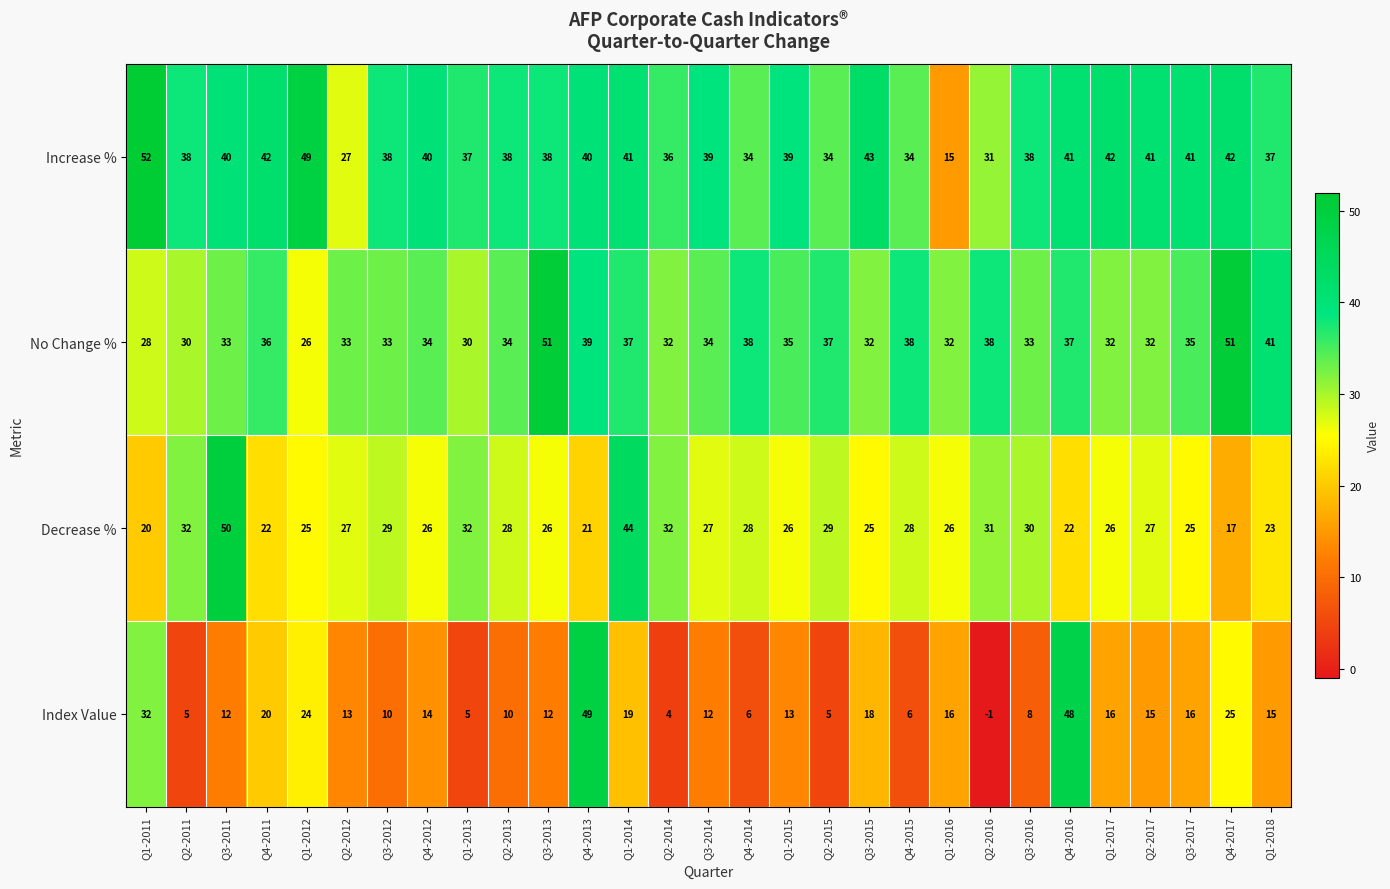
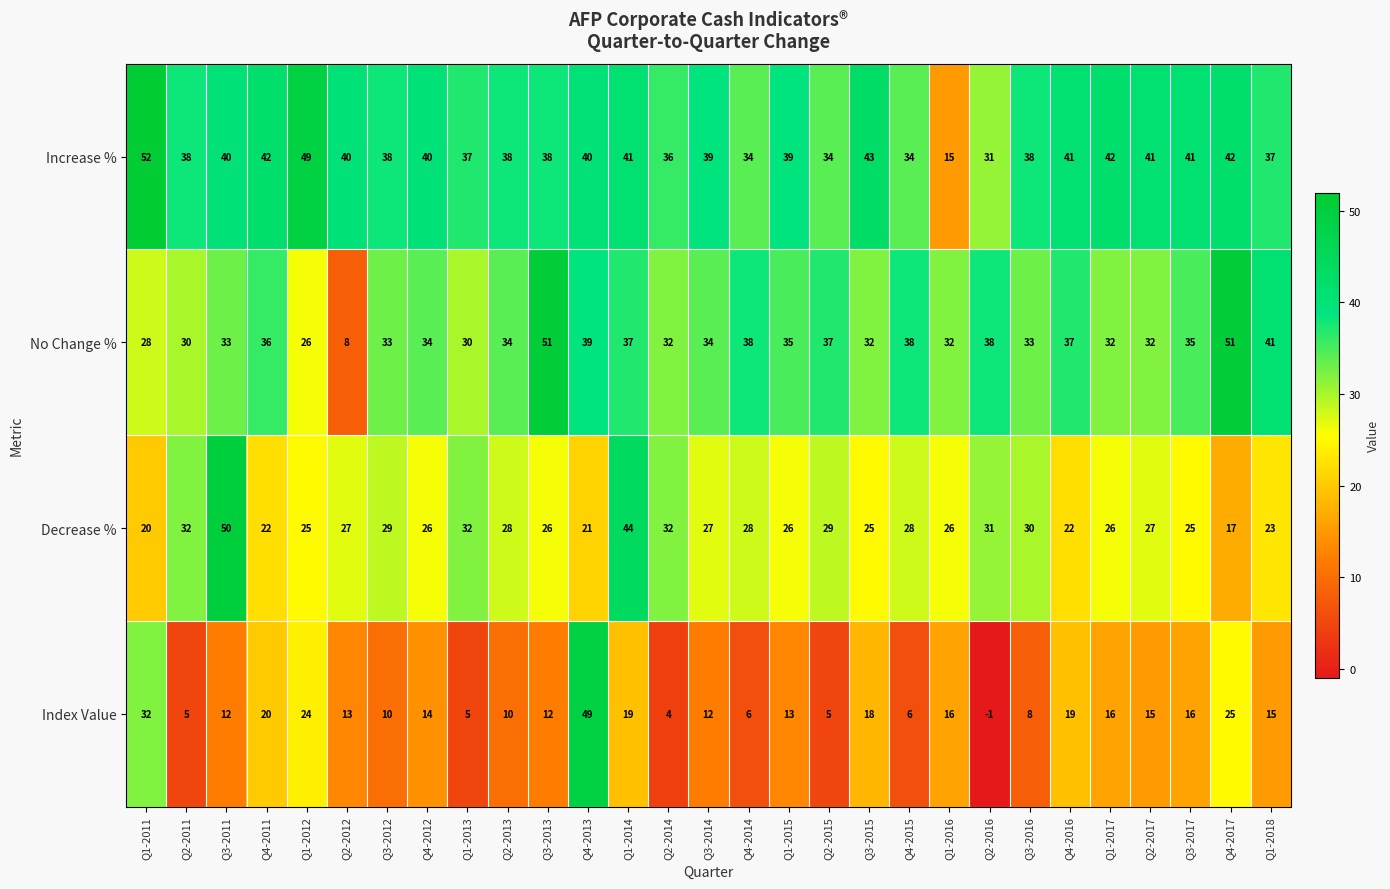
Increase %, Q2-2012: 27 -> 40
No Change %, Q2-2012: 33 -> 8
Index Value, Q4-2016: 48 -> 19
